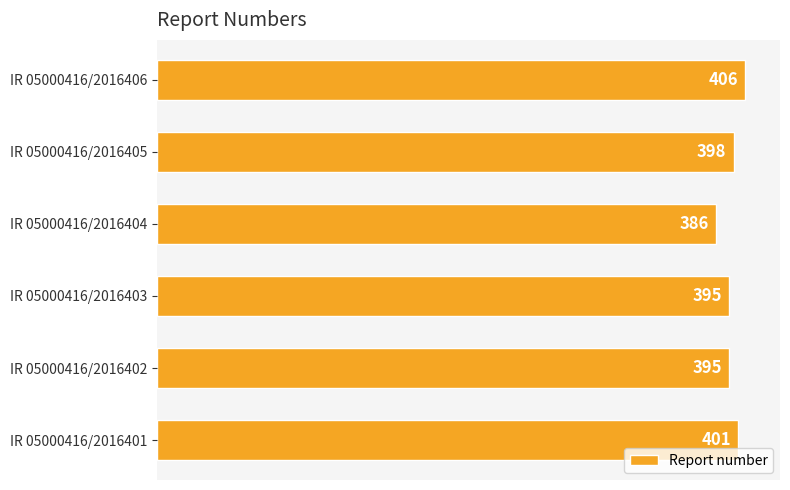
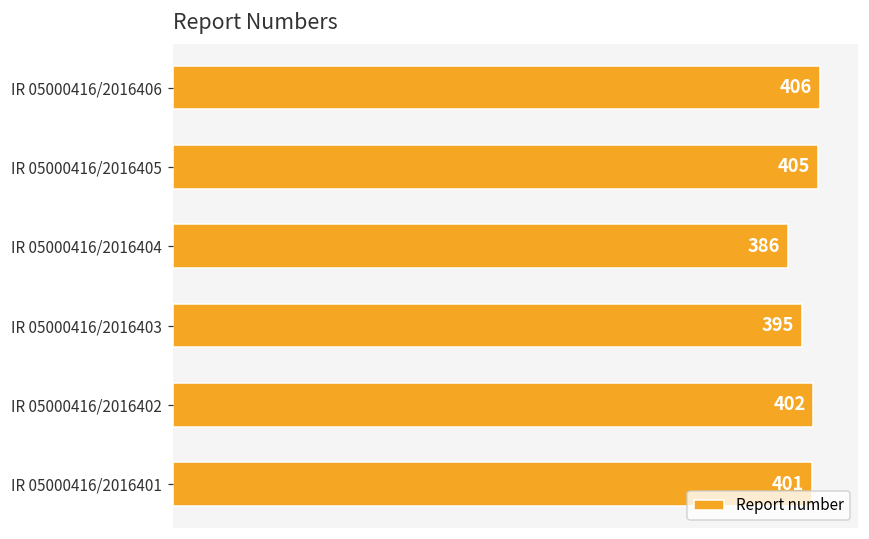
IR 05000416/2016405: 398 -> 405
IR 05000416/2016402: 395 -> 402
